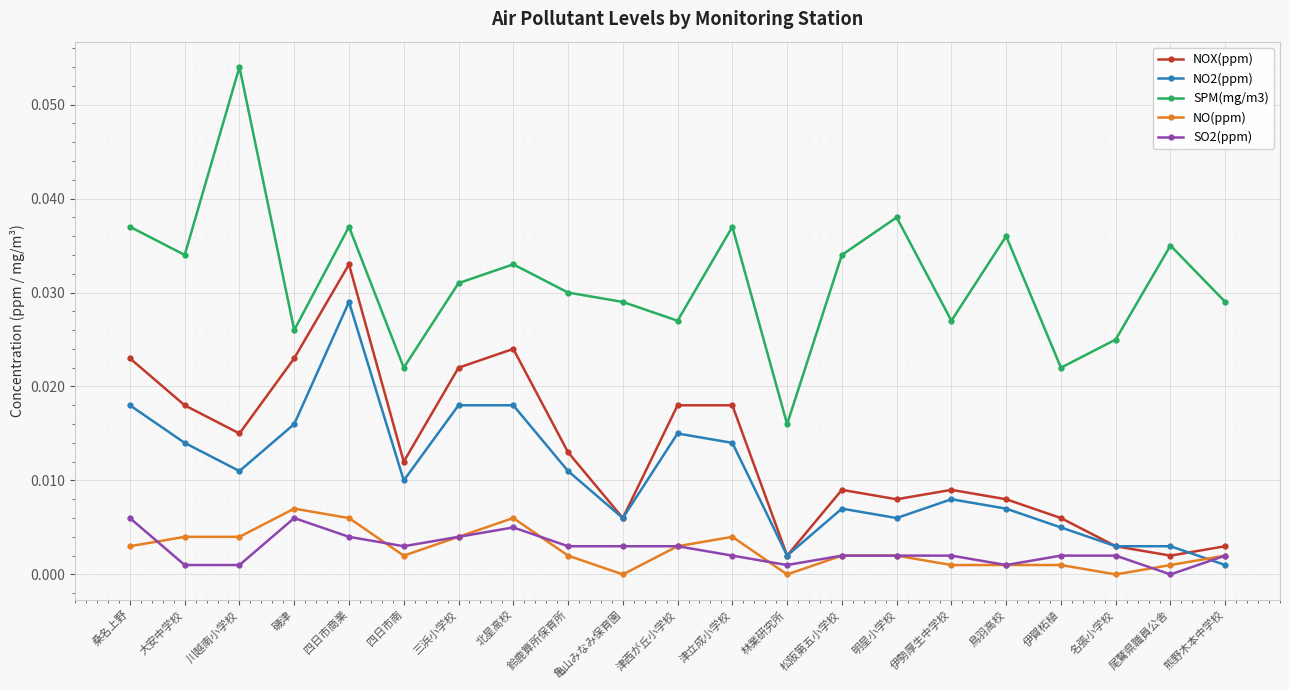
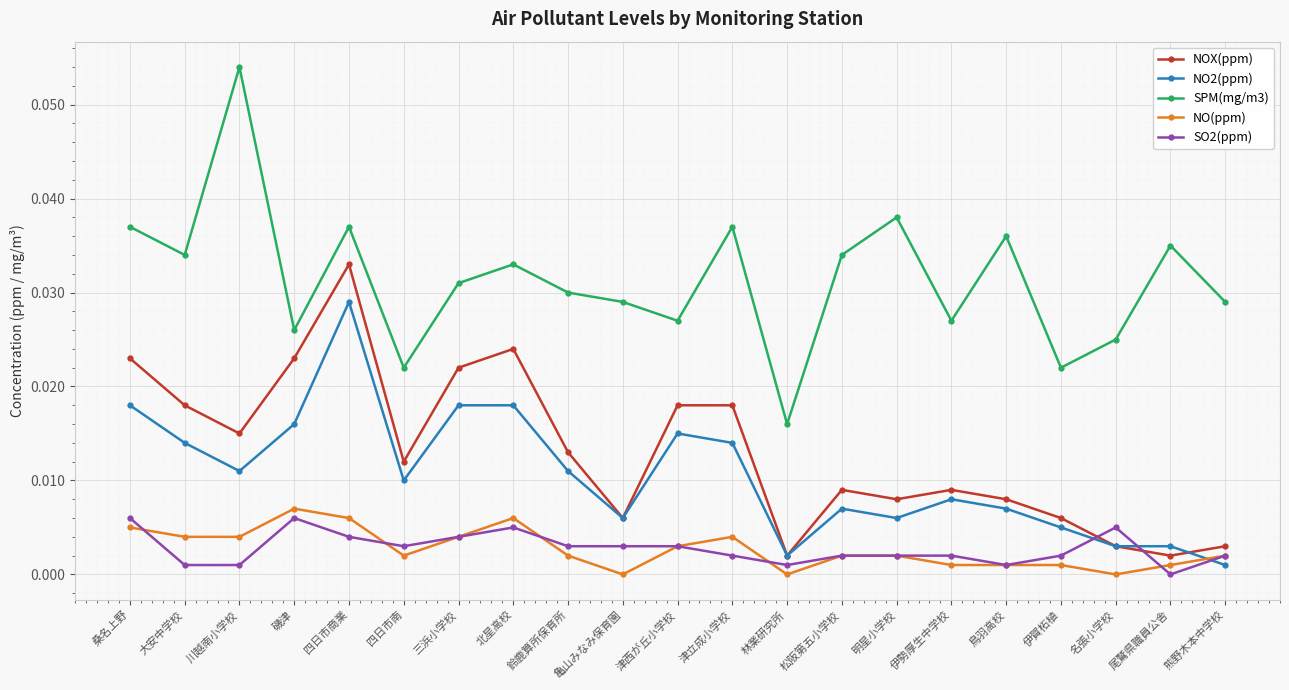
NO(ppm), 桑名上野: 0.003 -> 0.005
SO2(ppm), 名張小学校: 0.002 -> 0.005
